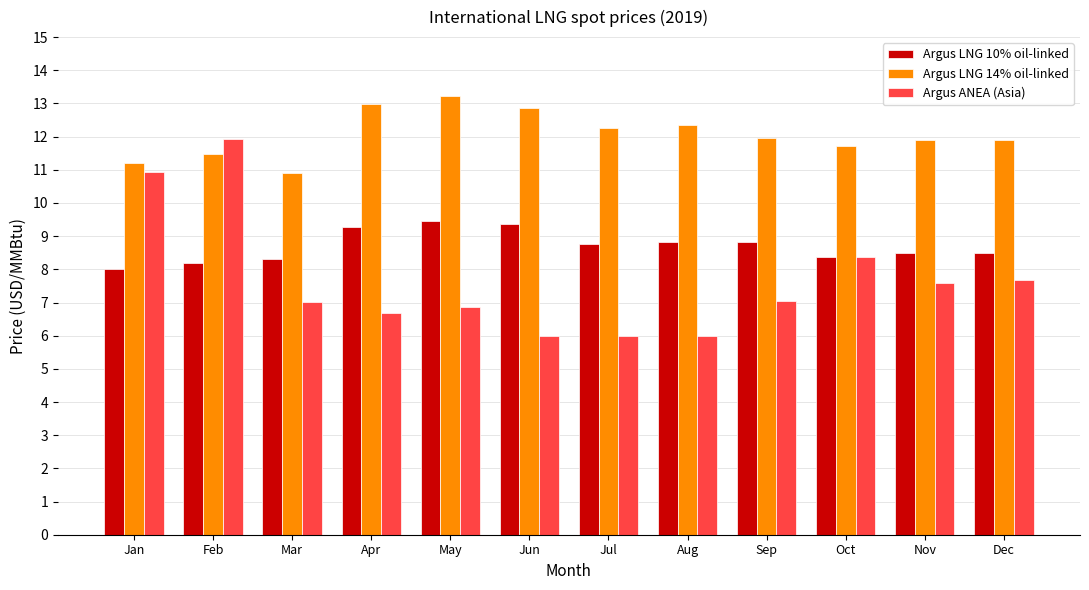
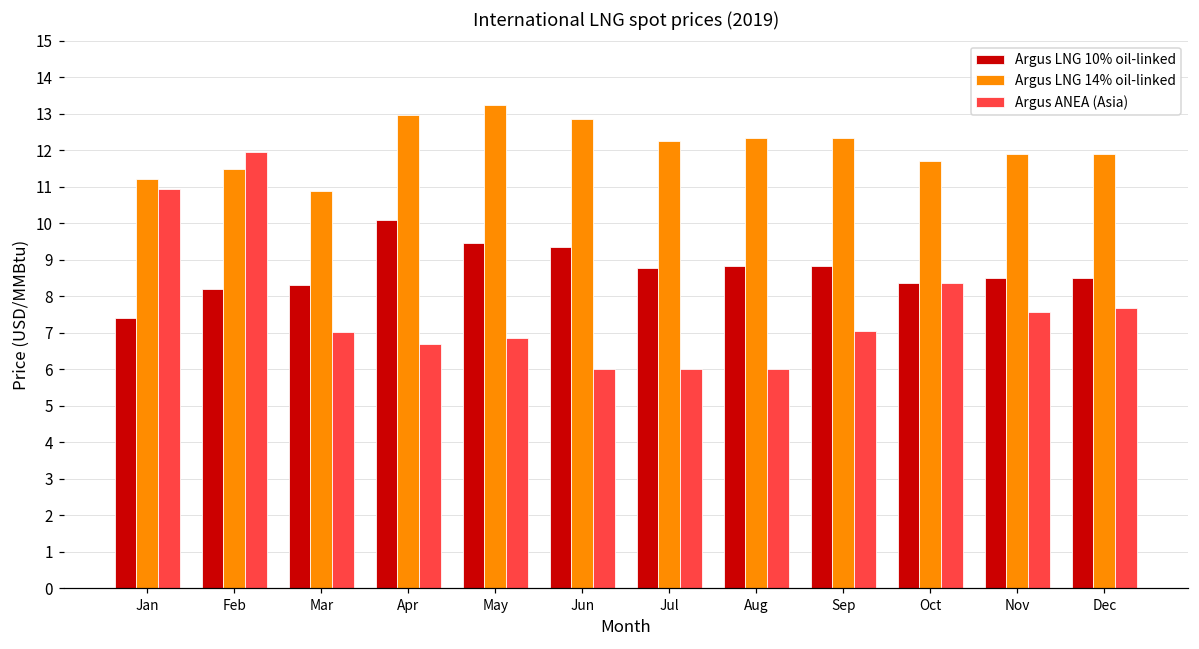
Argus LNG 10% oil-linked, Jan: 8.0 -> 7.4
Argus LNG 10% oil-linked, Apr: 9.3 -> 10.1
Argus LNG 14% oil-linked, Sep: 12.0 -> 12.3
